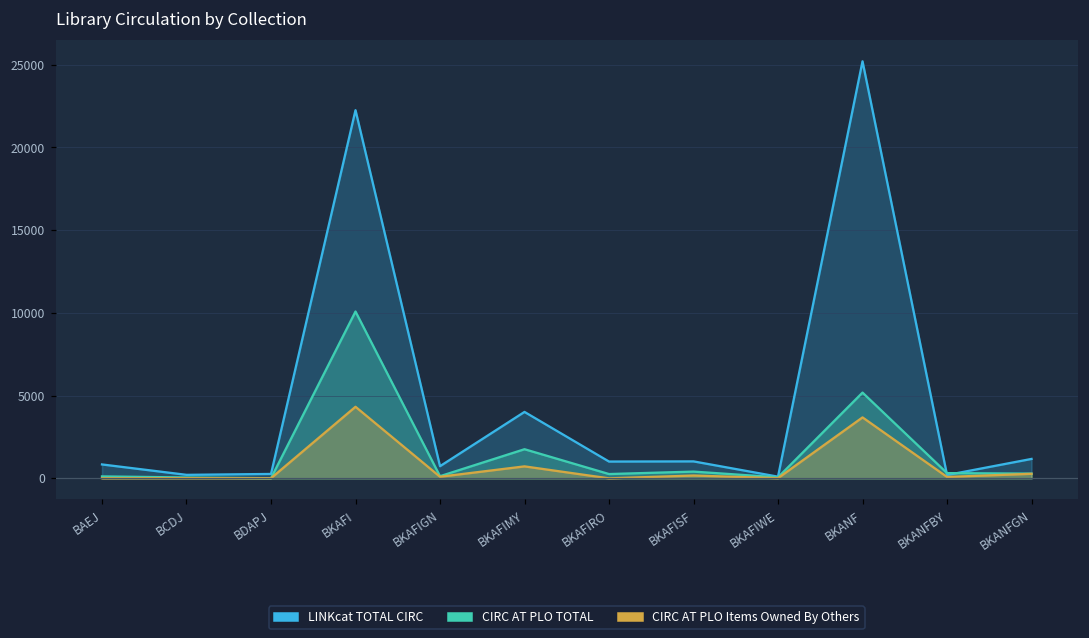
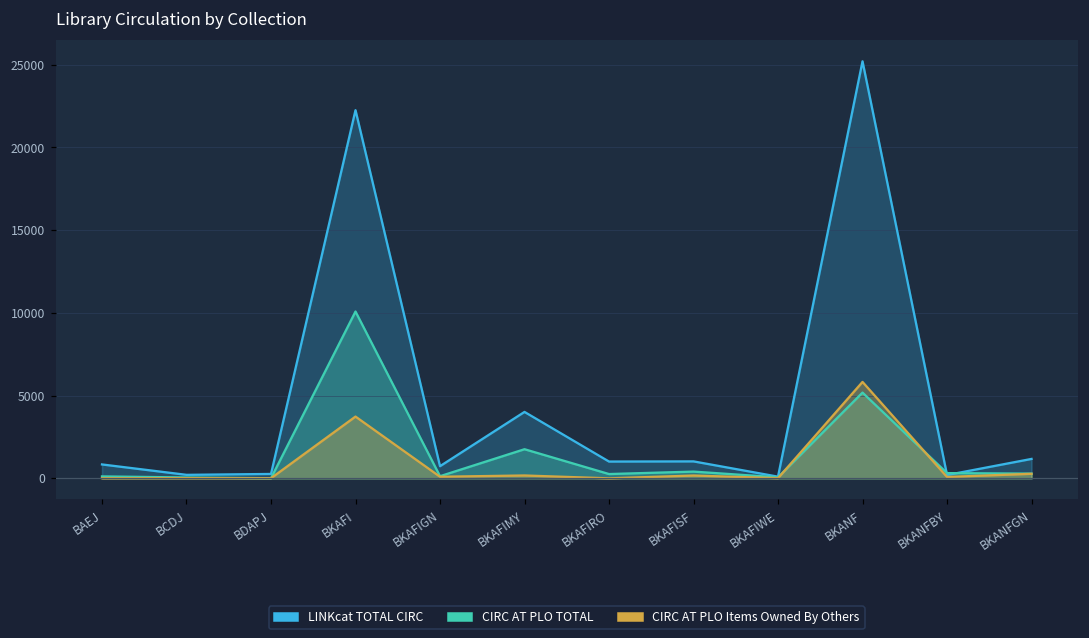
CIRC AT PLO Items Owned By Others, BKAFI: 4300 -> 3700
CIRC AT PLO Items Owned By Others, BKAFIMY: 700 -> 200
CIRC AT PLO Items Owned By Others, BKANF: 3700 -> 5800
